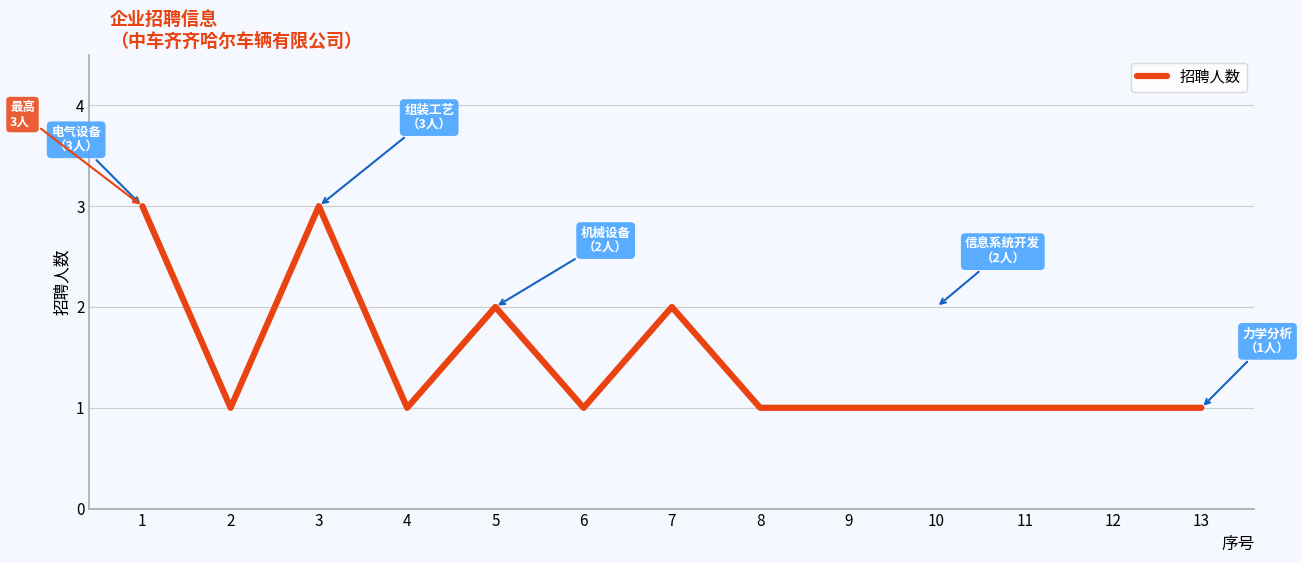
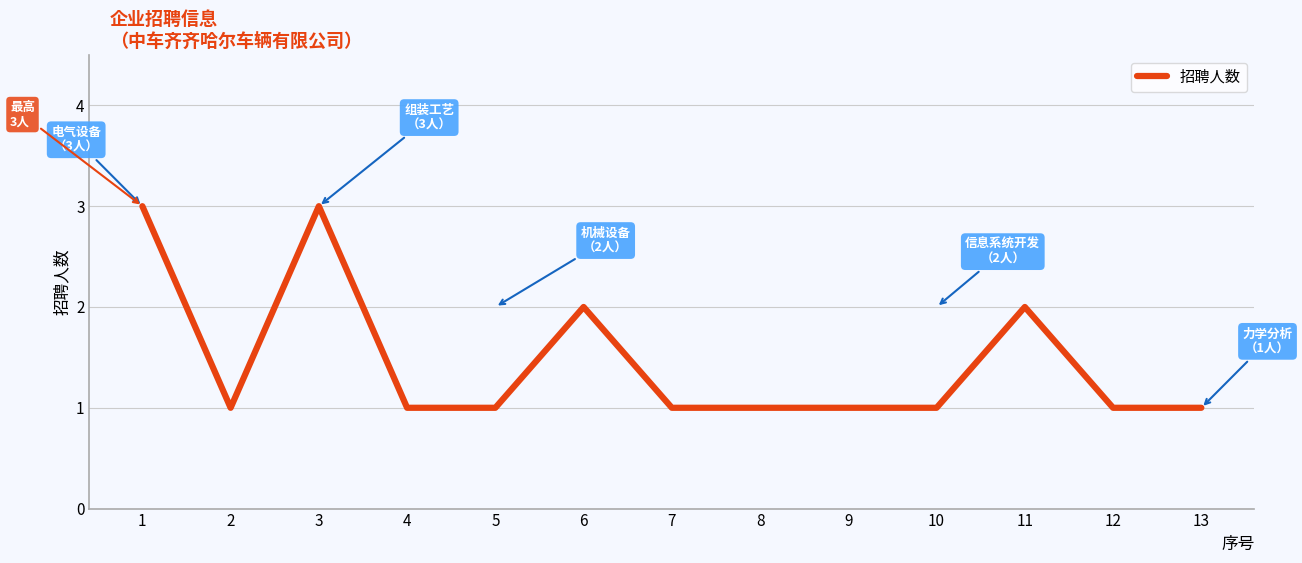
5: 2 -> 1
6: 1 -> 2
7: 2 -> 1
11: 1 -> 2
